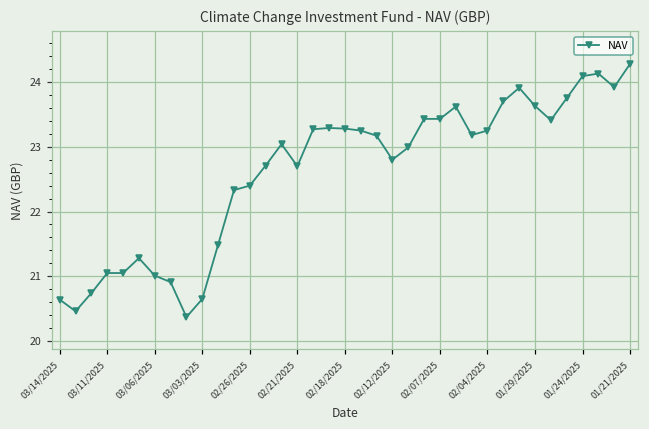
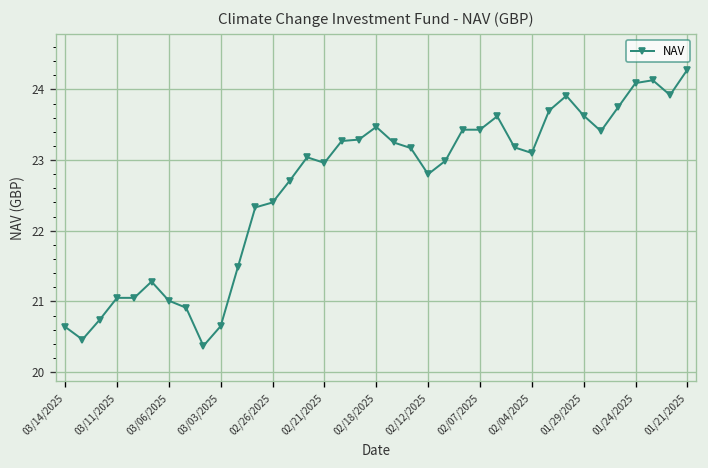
02/21/2025: 22.7 -> 23.0
02/18/2025: 23.3 -> 23.5
02/04/2025: 23.3 -> 23.1
